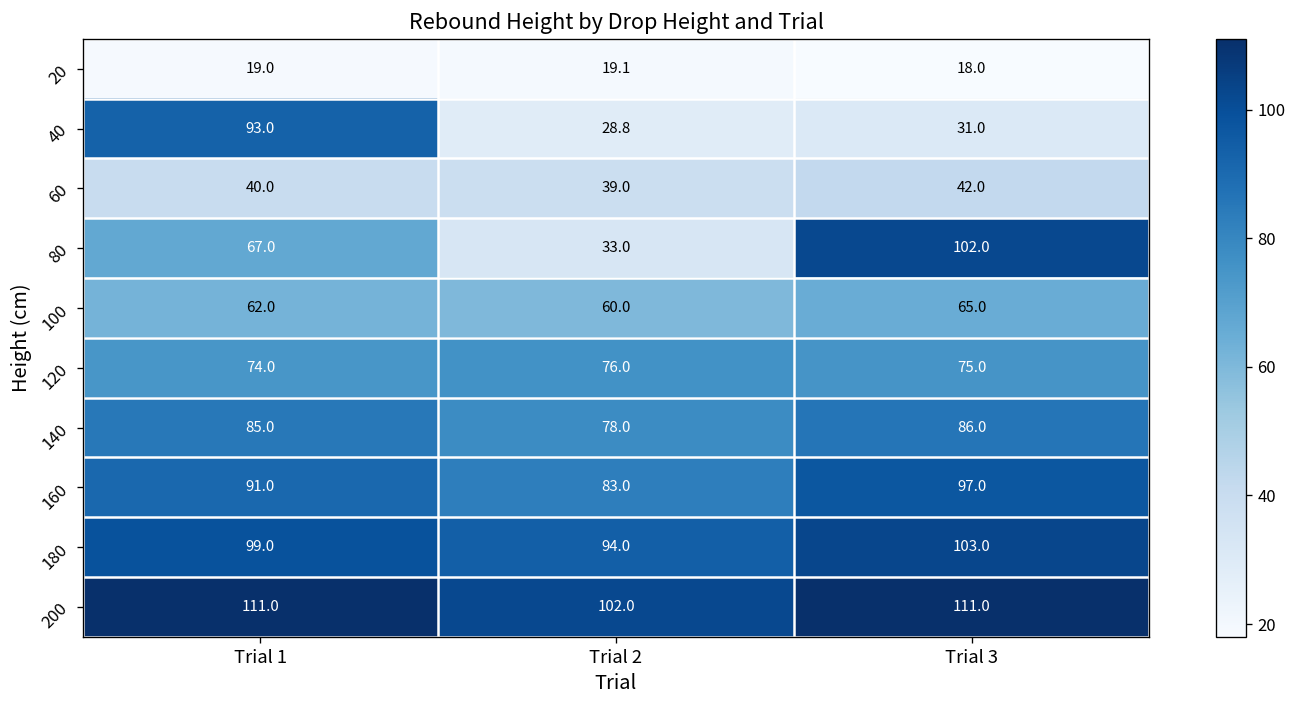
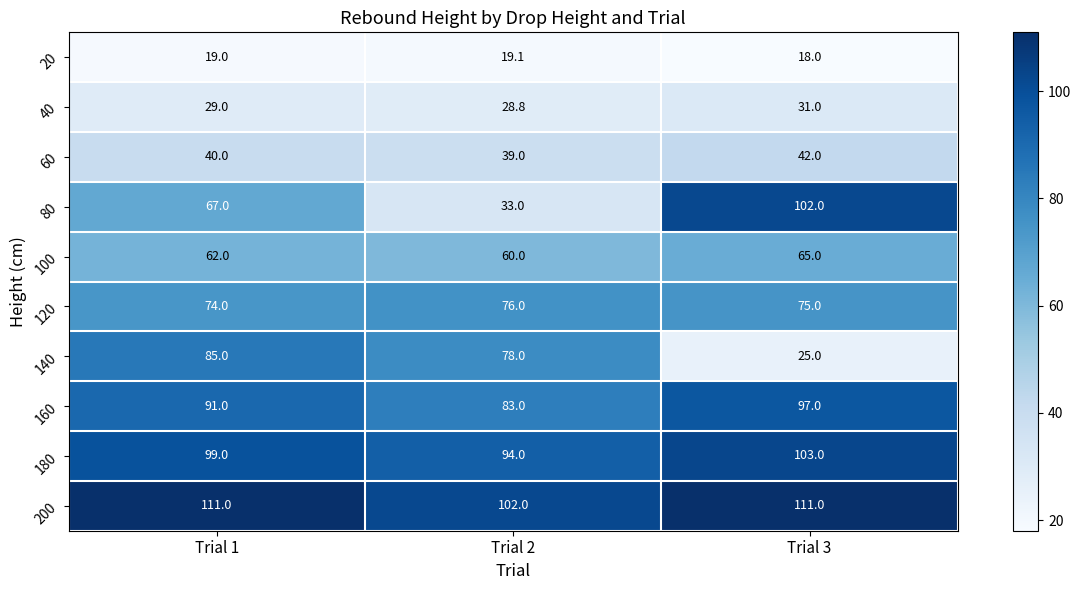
40, Trial 1: 93.0 -> 29.0
140, Trial 3: 86.0 -> 25.0
